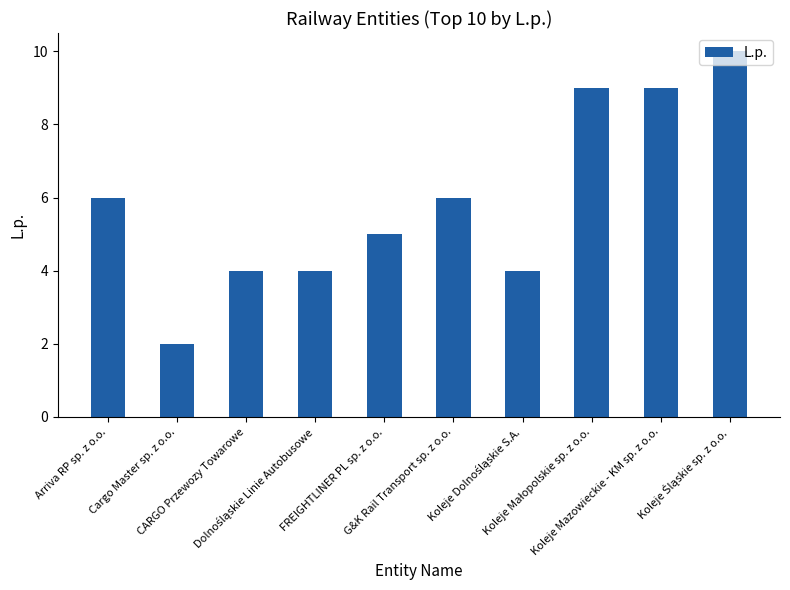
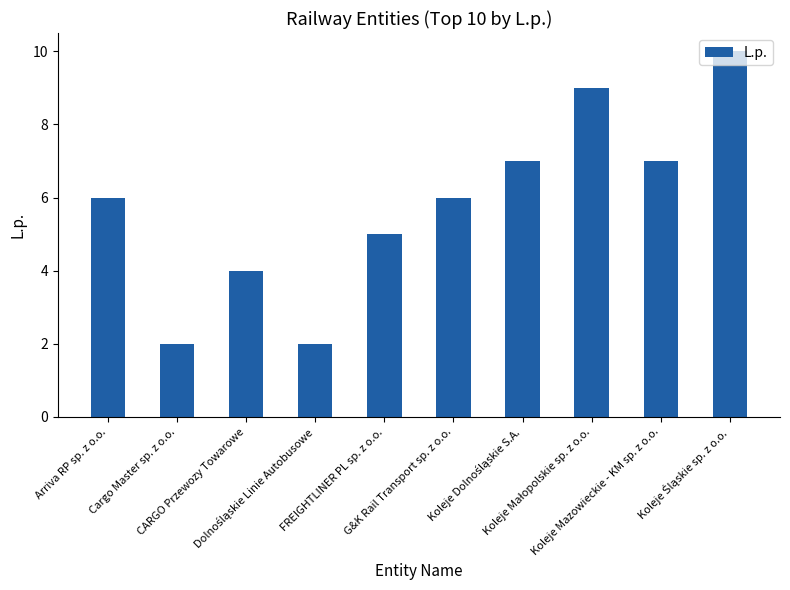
Dolnośląskie Linie Autobusowe: 4 -> 2
Koleje Dolnośląskie S.A.: 4 -> 7
Koleje Mazowieckie - KM sp. z o.o.: 9 -> 7
